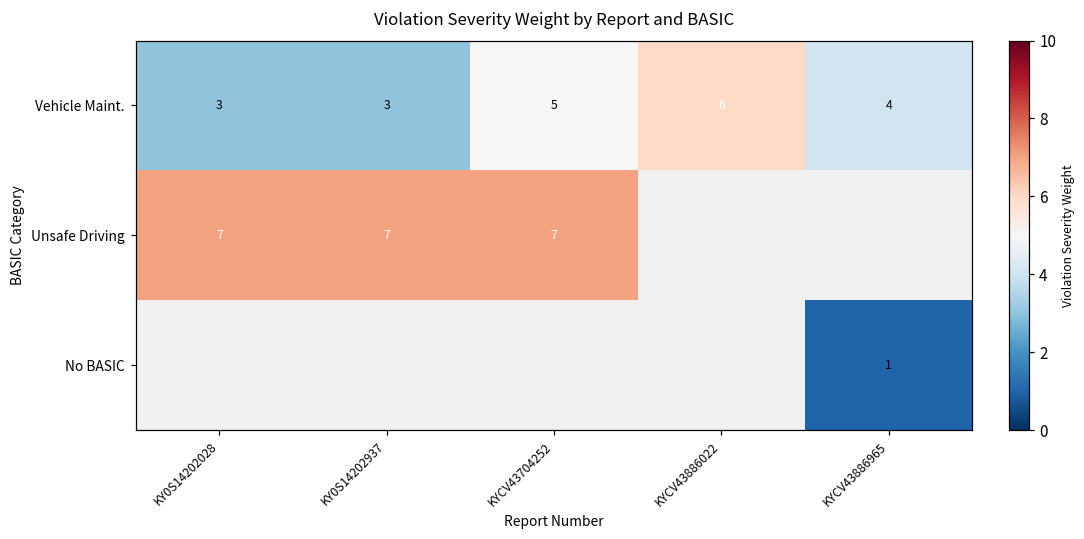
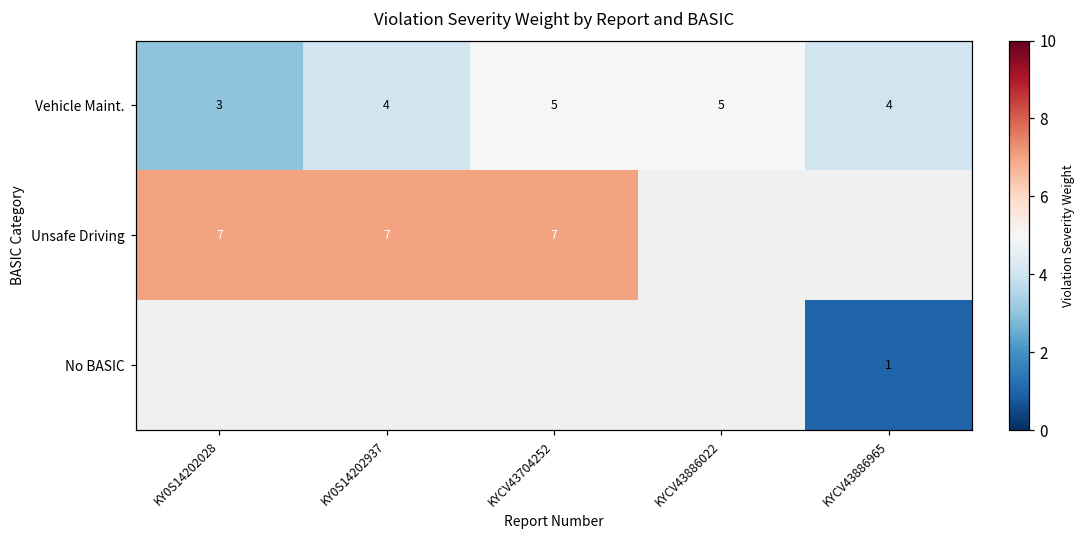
Vehicle Maint., KY0S14202937: 3 -> 4
Vehicle Maint., KYCV43886022: 6 -> 5
